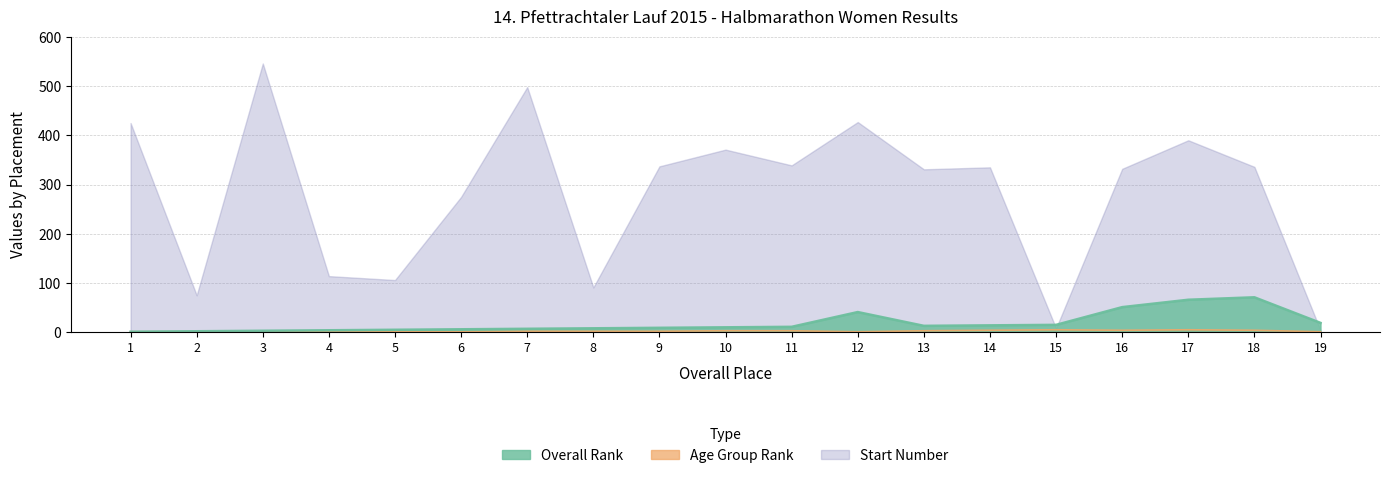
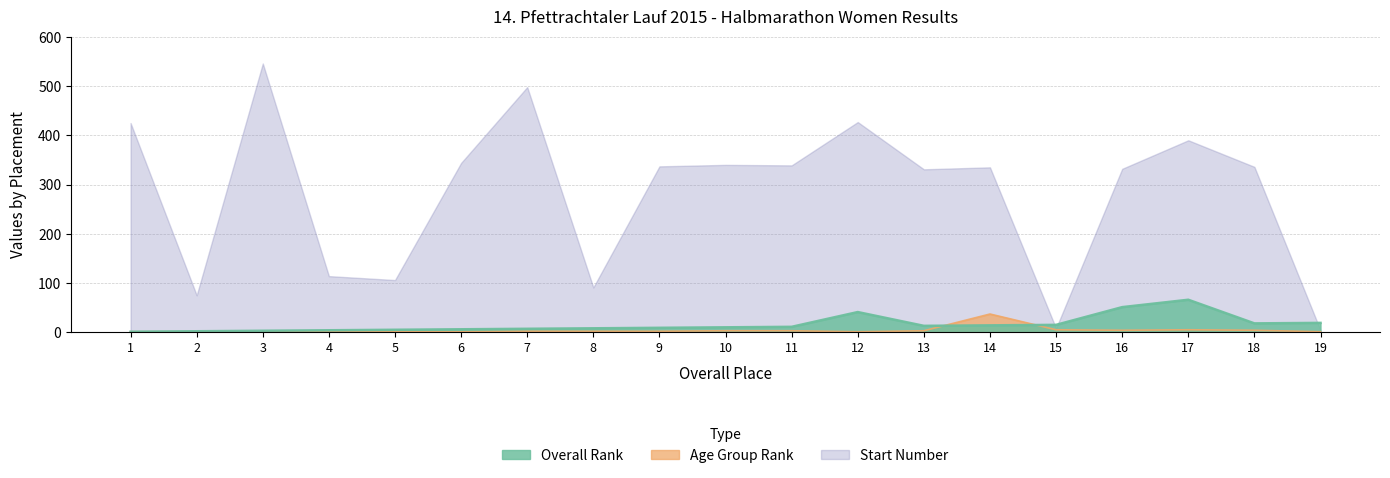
Start Number, 6: 280 -> 340
Start Number, 10: 370 -> 340
Age Group Rank, 14: 0 -> 40
Overall Rank, 18: 70 -> 20
